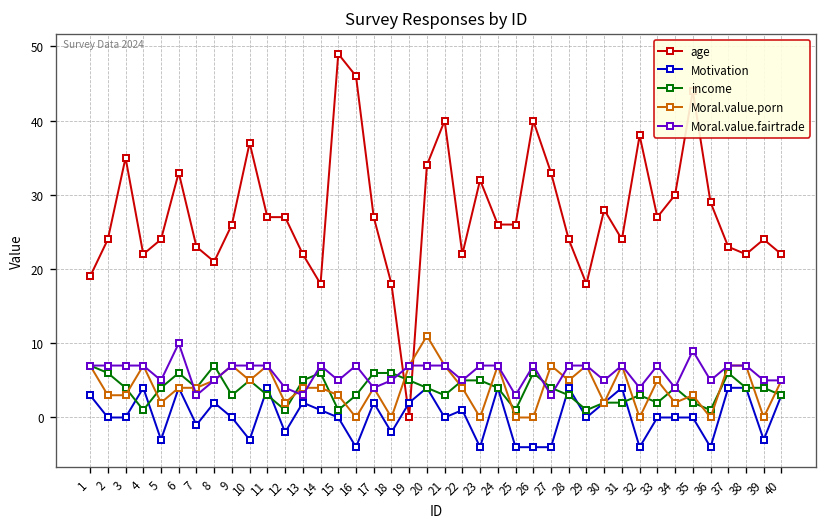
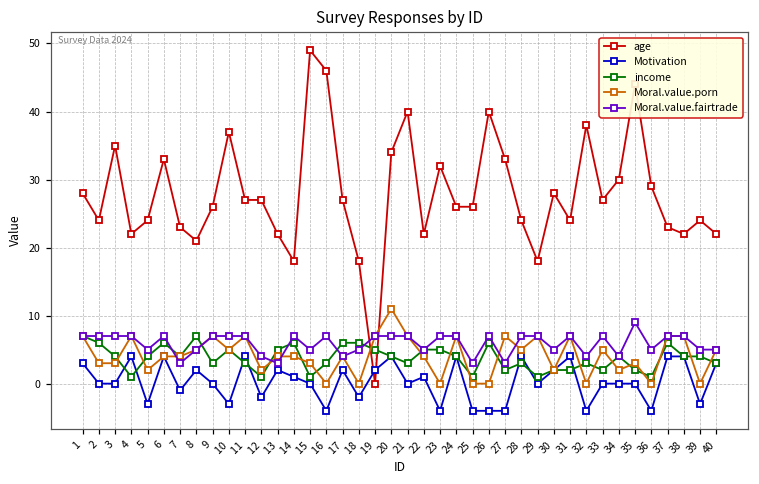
age, 1: 19 -> 28
Moral.value.fairtrade, 6: 10 -> 7
income, 27: 4 -> 2
